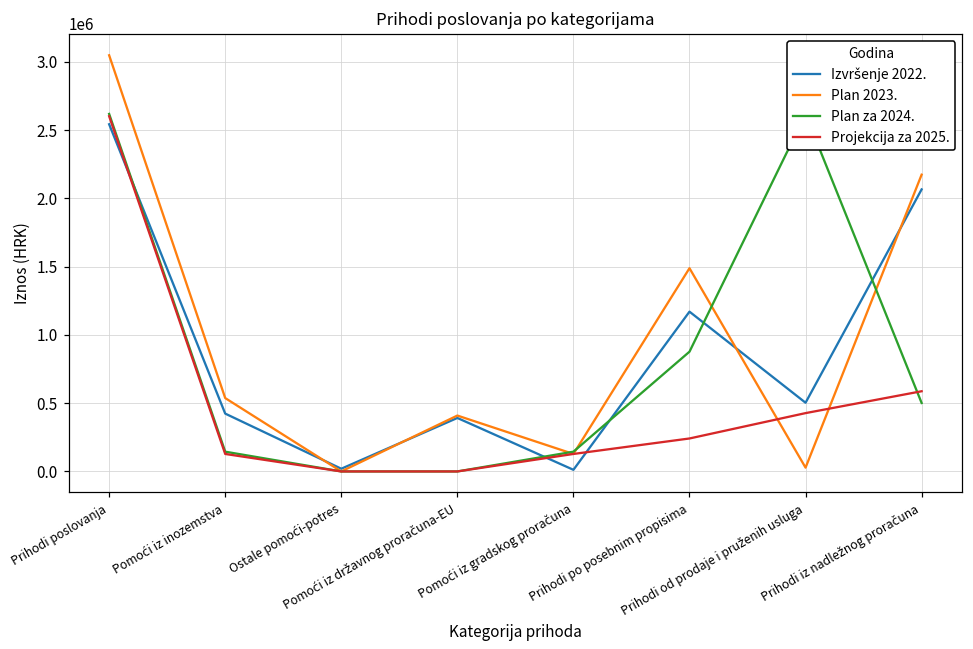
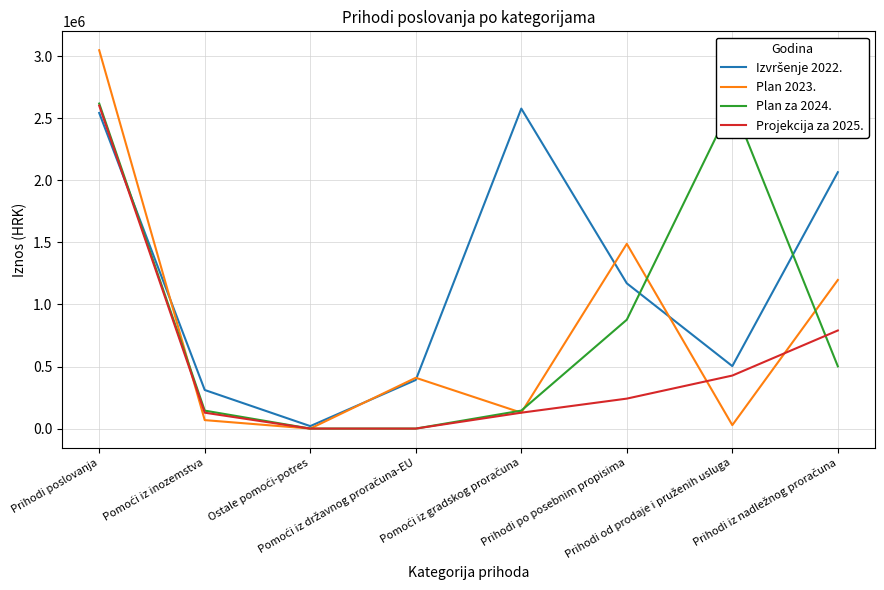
Izvršenje 2022., Pomoći iz inozemstva: 420000 -> 310000
Plan 2023., Pomoći iz inozemstva: 540000 -> 70000
Izvršenje 2022., Pomoći iz gradskog proračuna: 10000 -> 2580000
Plan 2023., Prihodi iz nadležnog proračuna: 2170000 -> 1200000
Projekcija za 2025., Prihodi iz nadležnog proračuna: 590000 -> 790000
